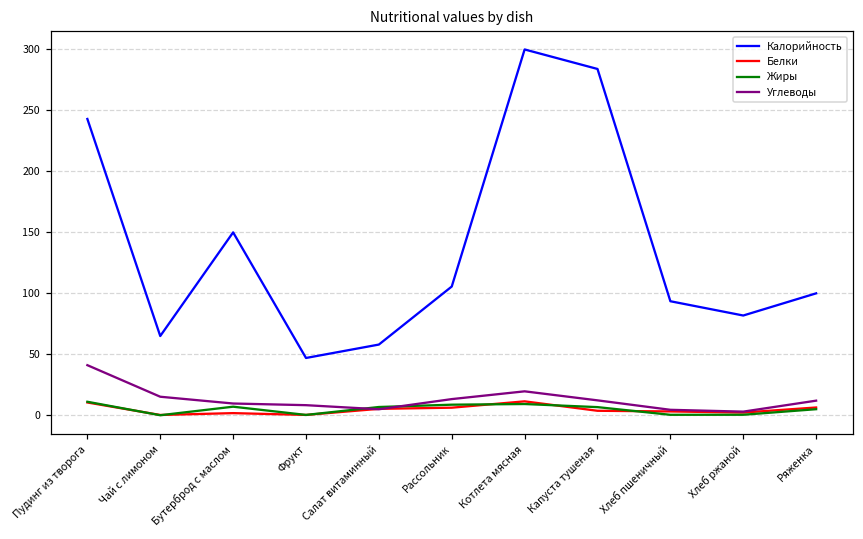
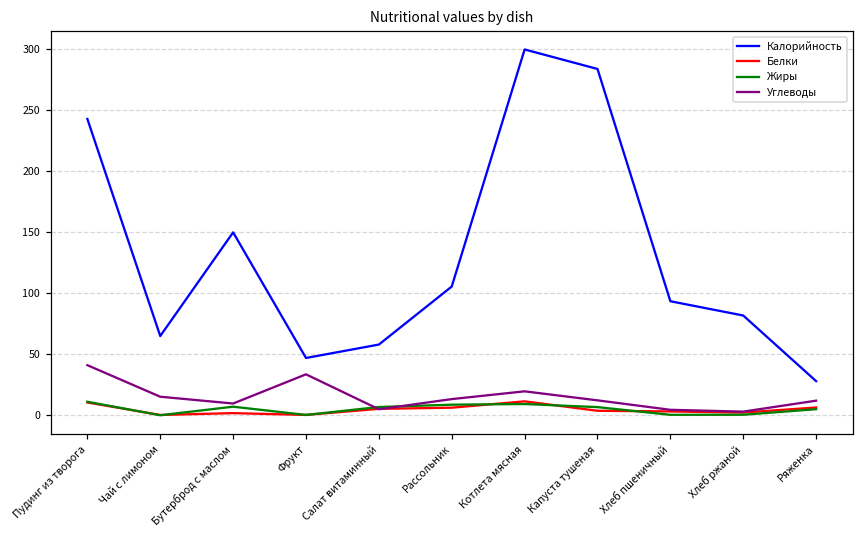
Углеводы, Фрукт: 8 -> 34
Калорийность, Ряженка: 100 -> 28
